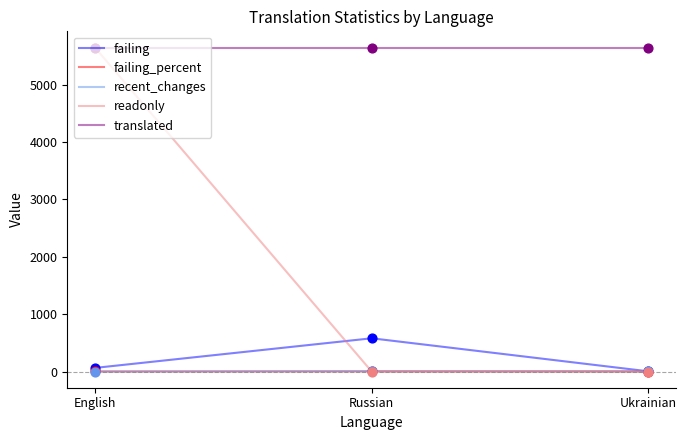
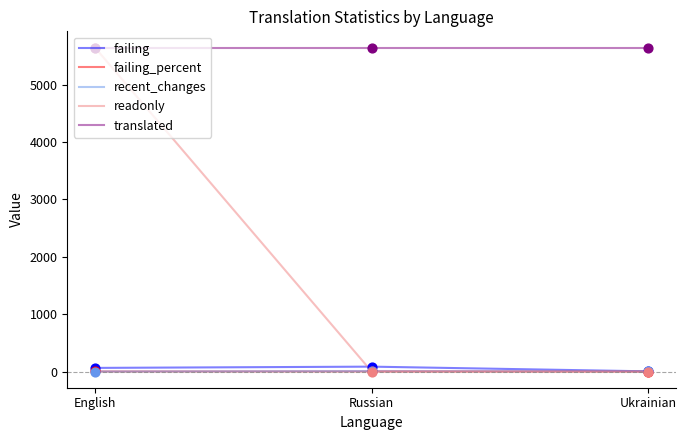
failing, Russian: 600 -> 100
